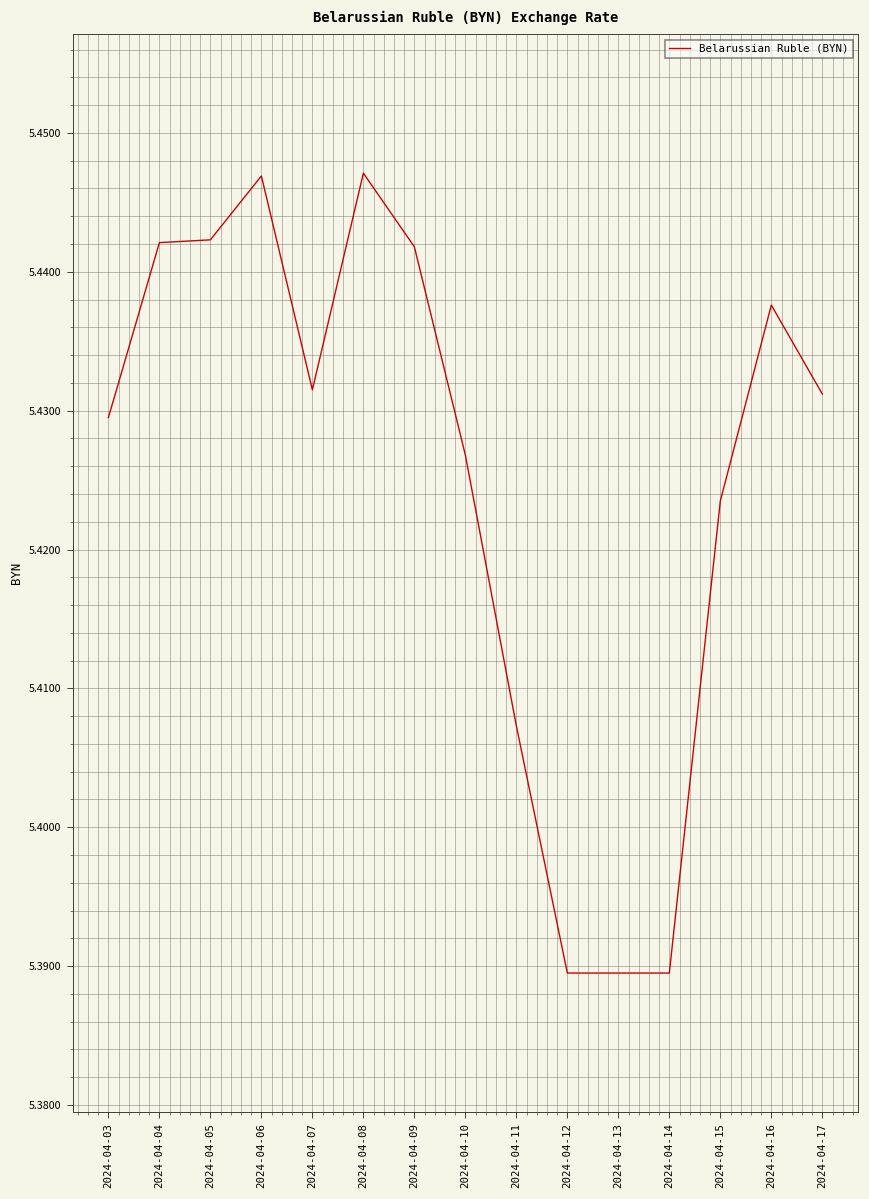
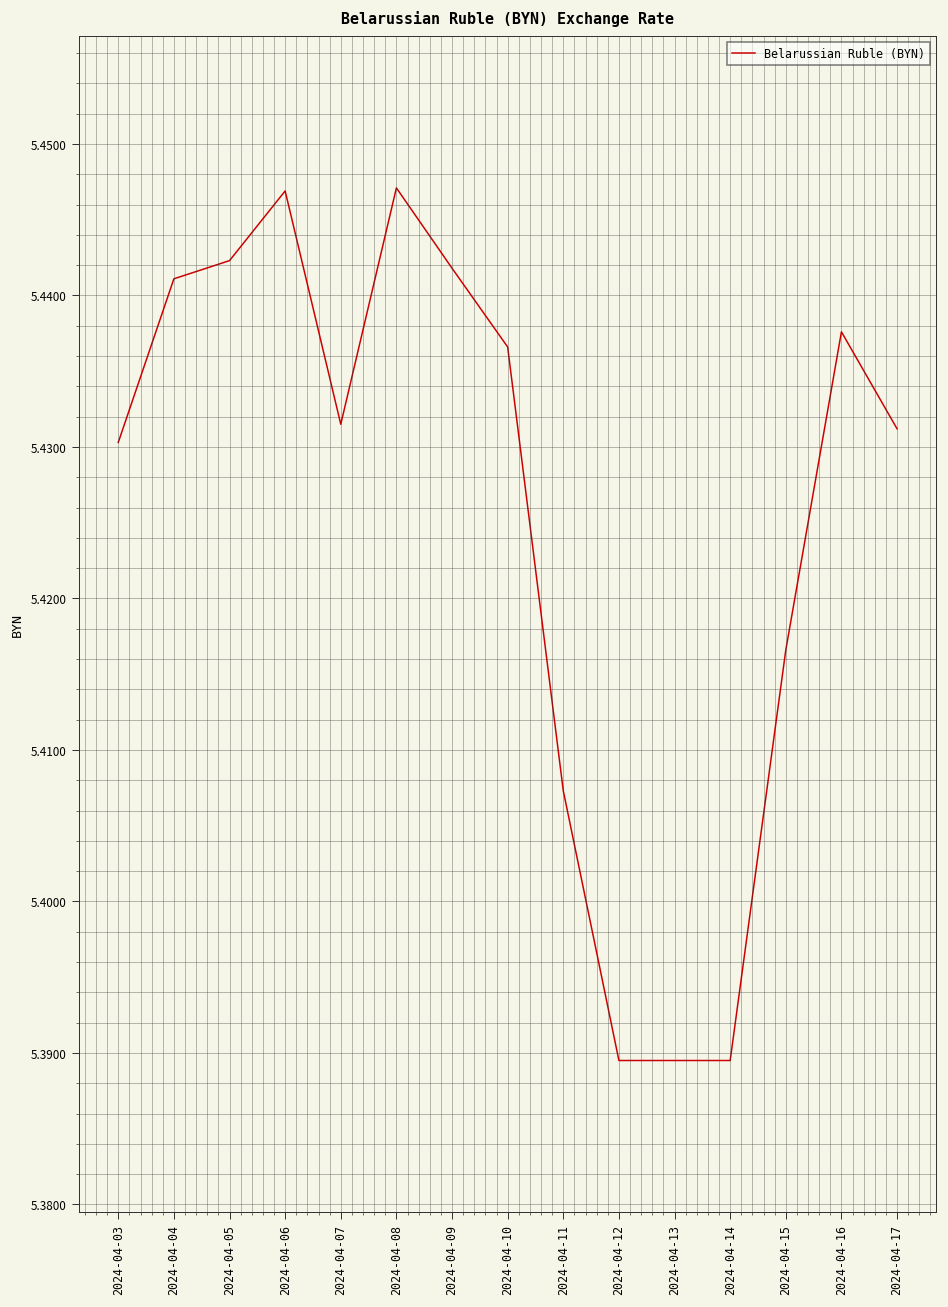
2024-04-03: 5.4295 -> 5.4303
2024-04-04: 5.4421 -> 5.4411
2024-04-10: 5.4268 -> 5.4366
2024-04-15: 5.4235 -> 5.4166
